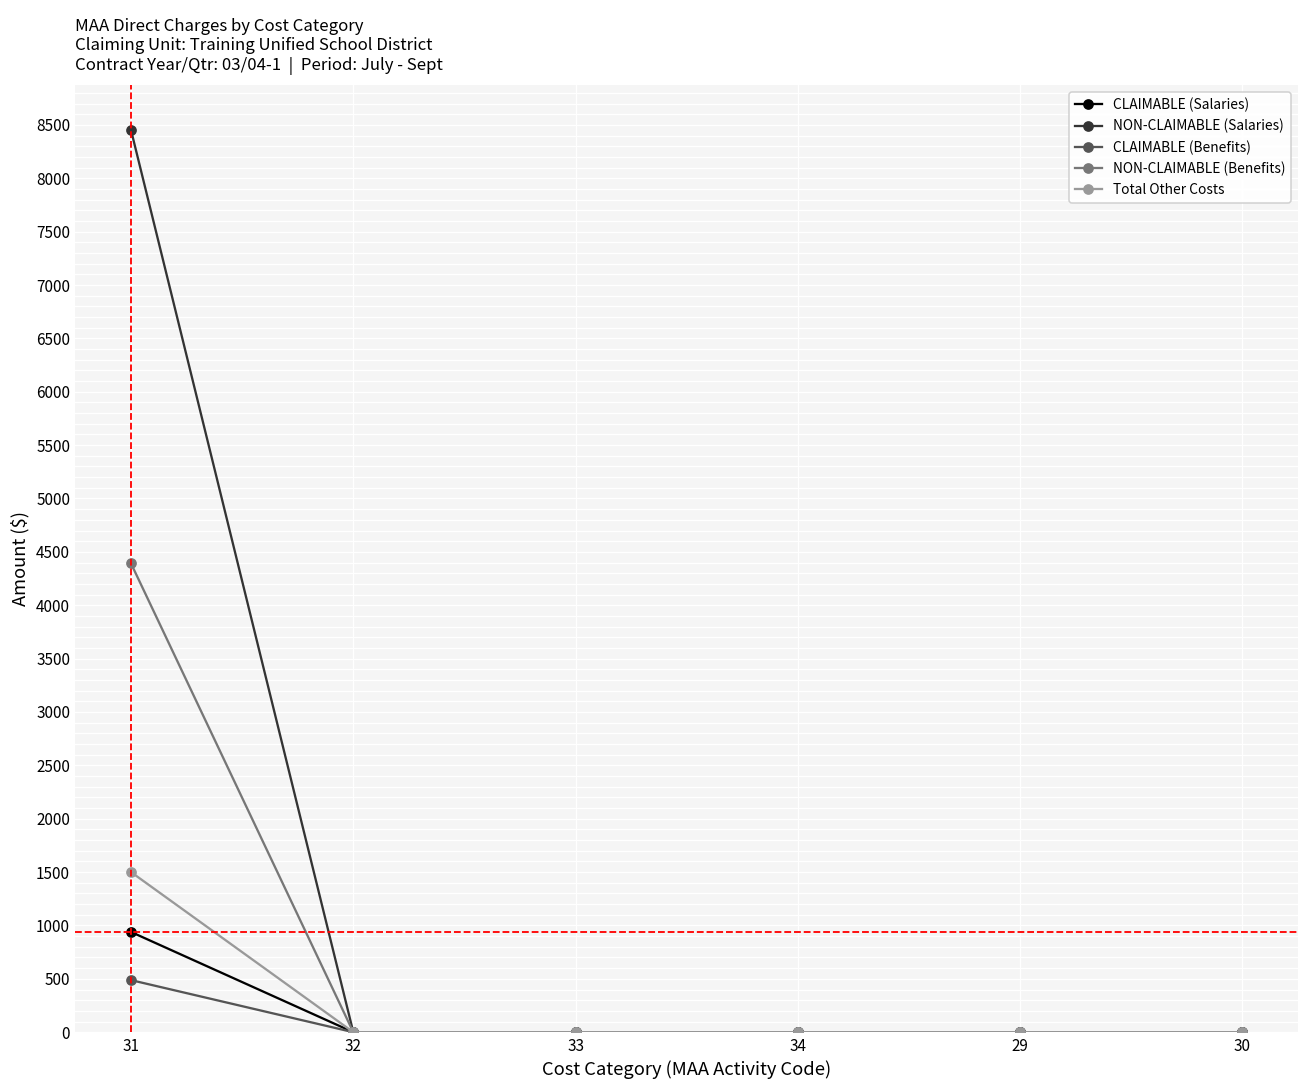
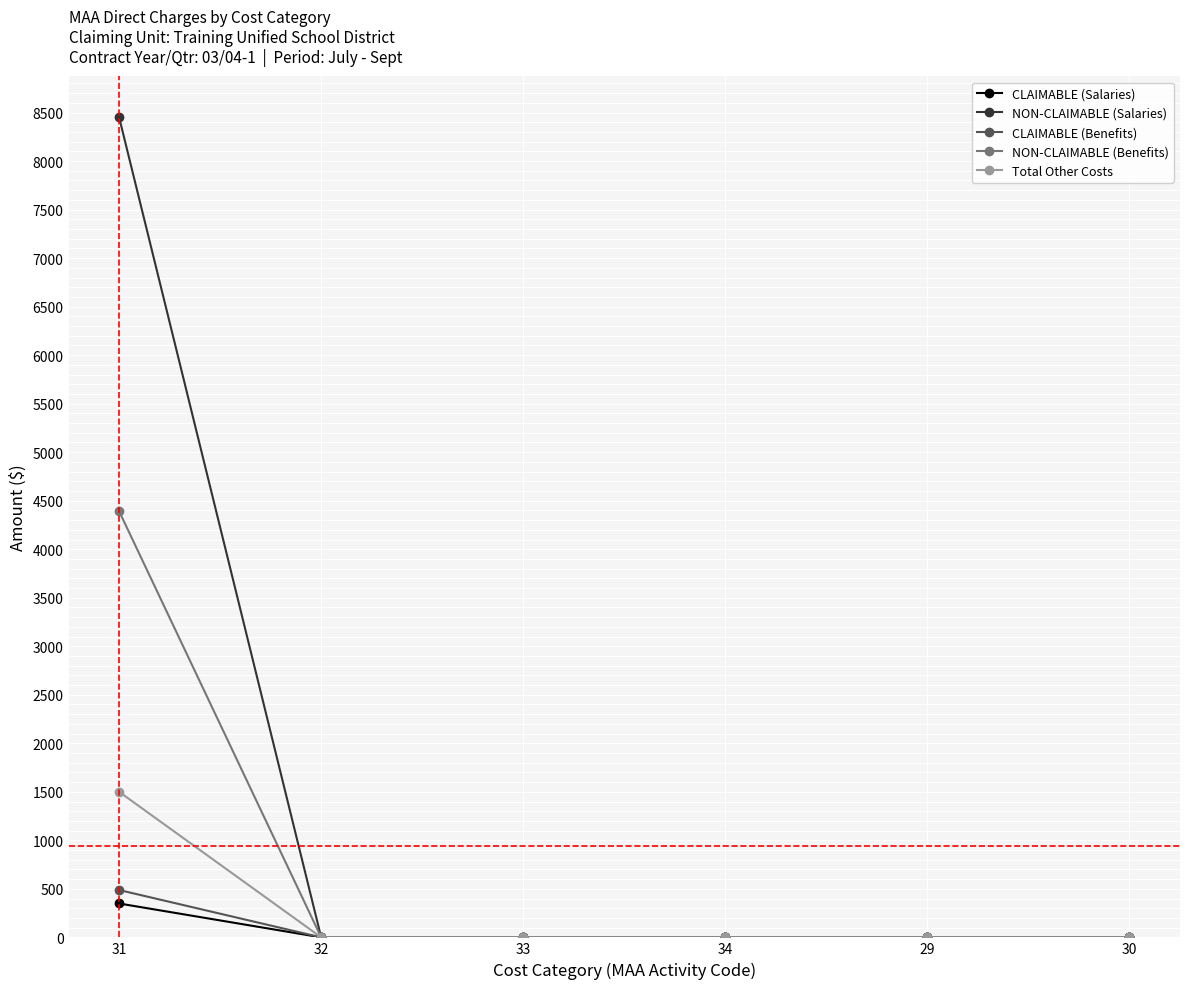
CLAIMABLE (Salaries), 31: 900 -> 300
